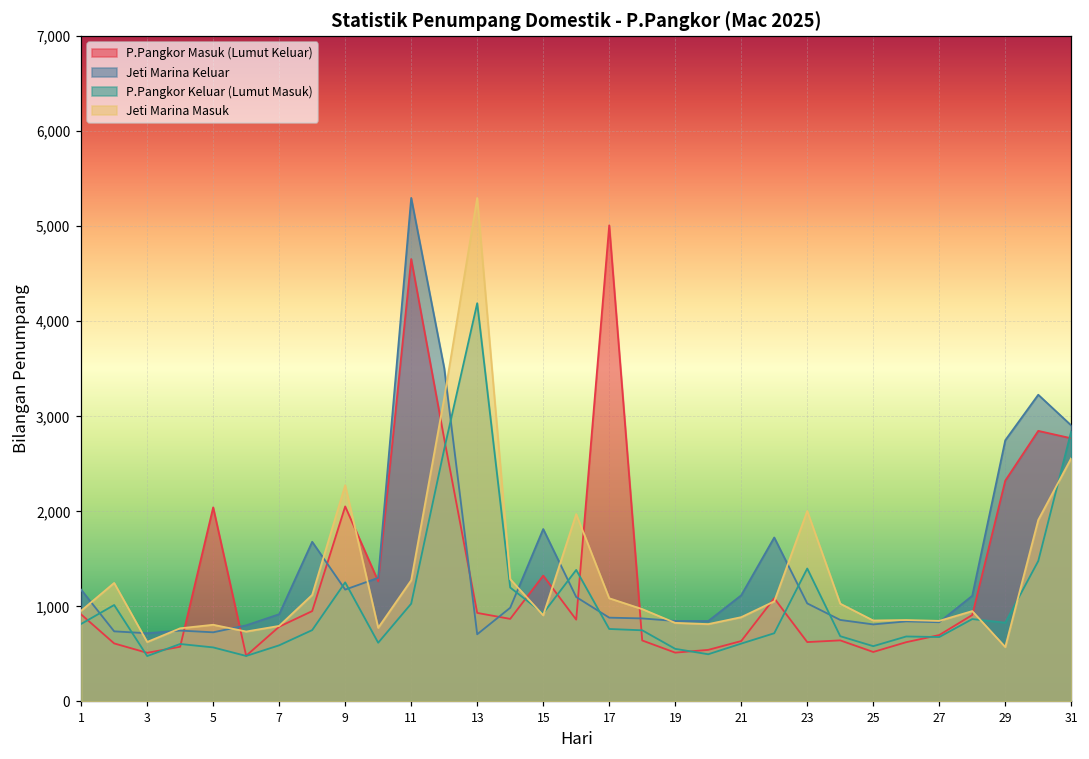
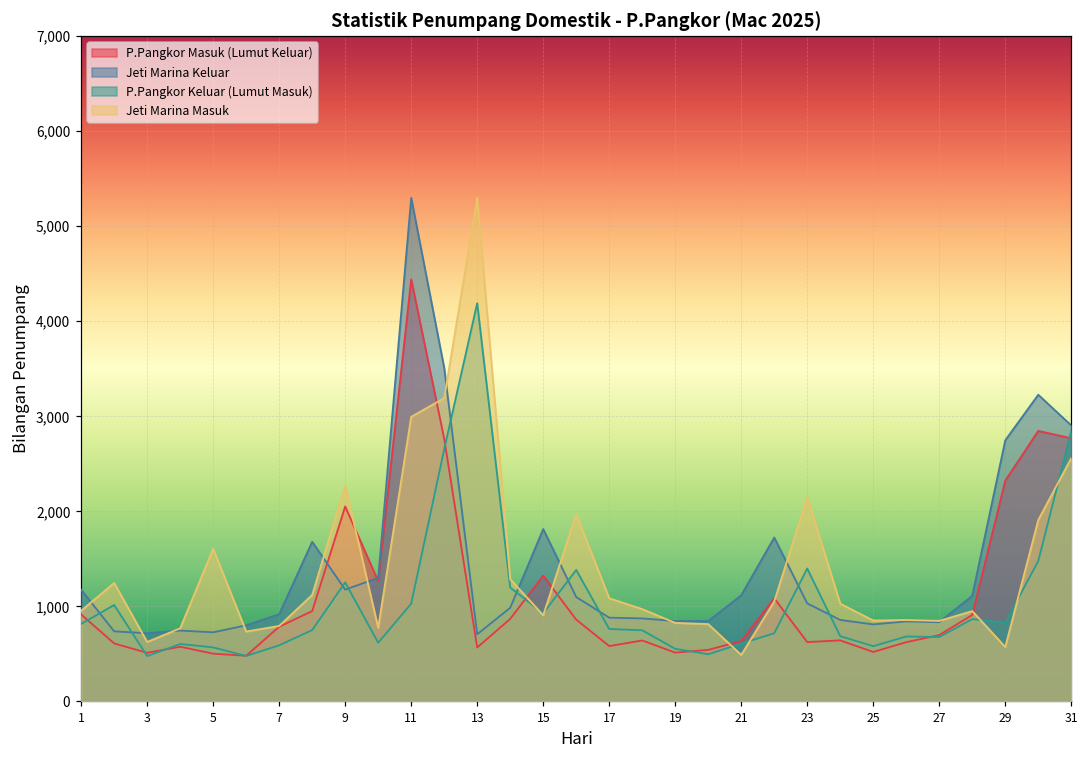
P.Pangkor Masuk (Lumut Keluar), 5: 2,000 -> 500
Jeti Marina Masuk, 5: 800 -> 1,600
P.Pangkor Masuk (Lumut Keluar), 11: 4,700 -> 4,400
Jeti Marina Masuk, 11: 1,300 -> 3,000
P.Pangkor Masuk (Lumut Keluar), 13: 900 -> 600
P.Pangkor Masuk (Lumut Keluar), 17: 5,000 -> 600
Jeti Marina Masuk, 21: 900 -> 500
Jeti Marina Masuk, 23: 2,000 -> 2,100
